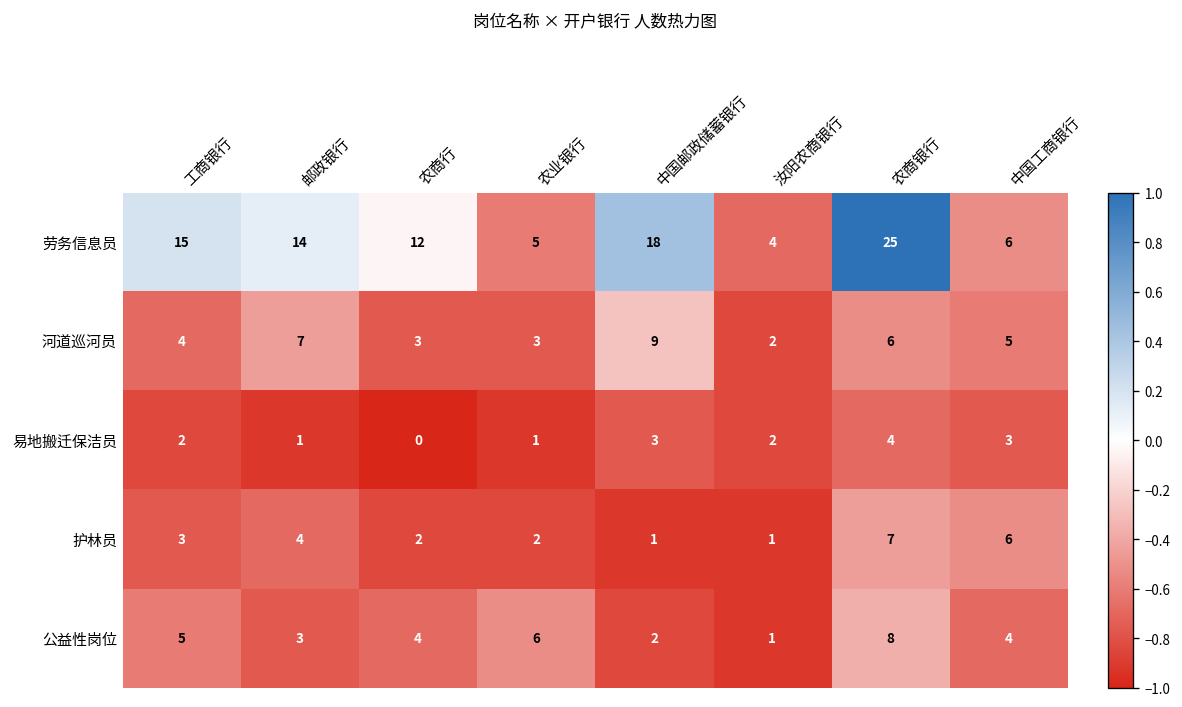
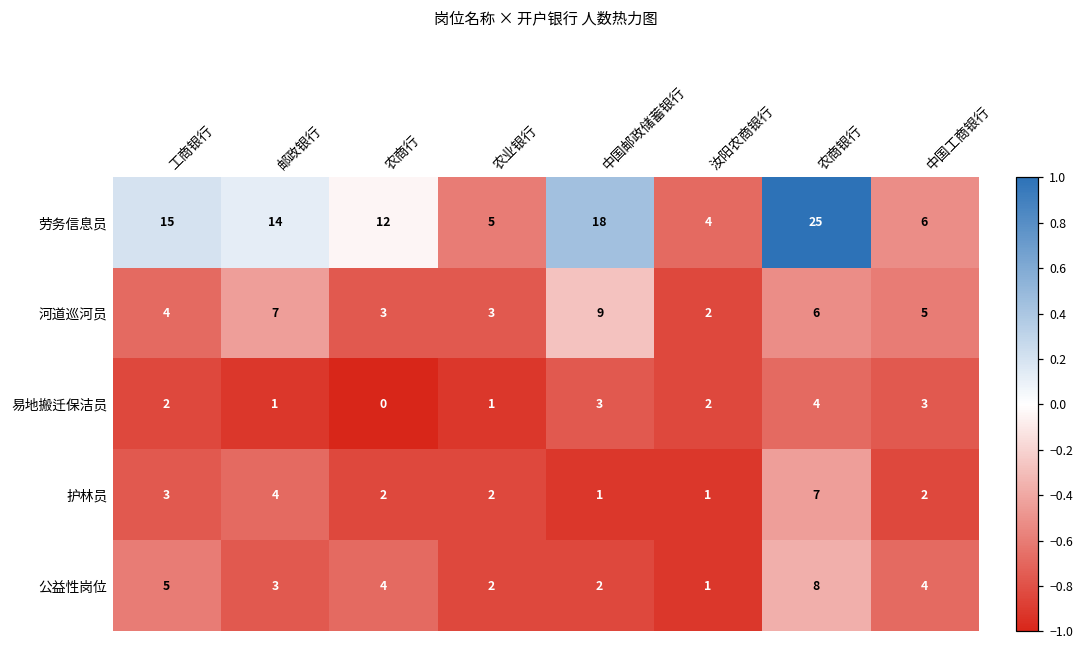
护林员, 中国工商银行: 6 -> 2
公益性岗位, 农业银行: 6 -> 2
